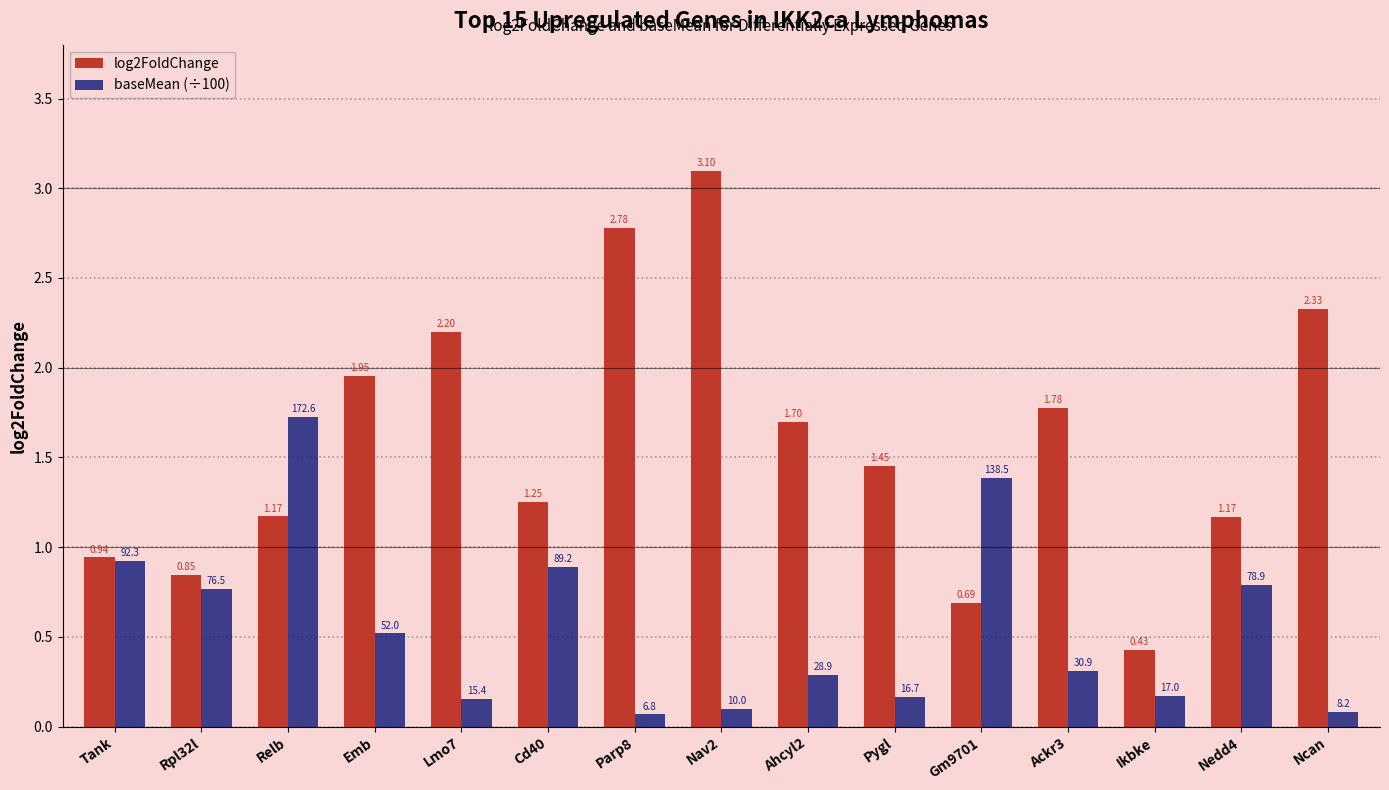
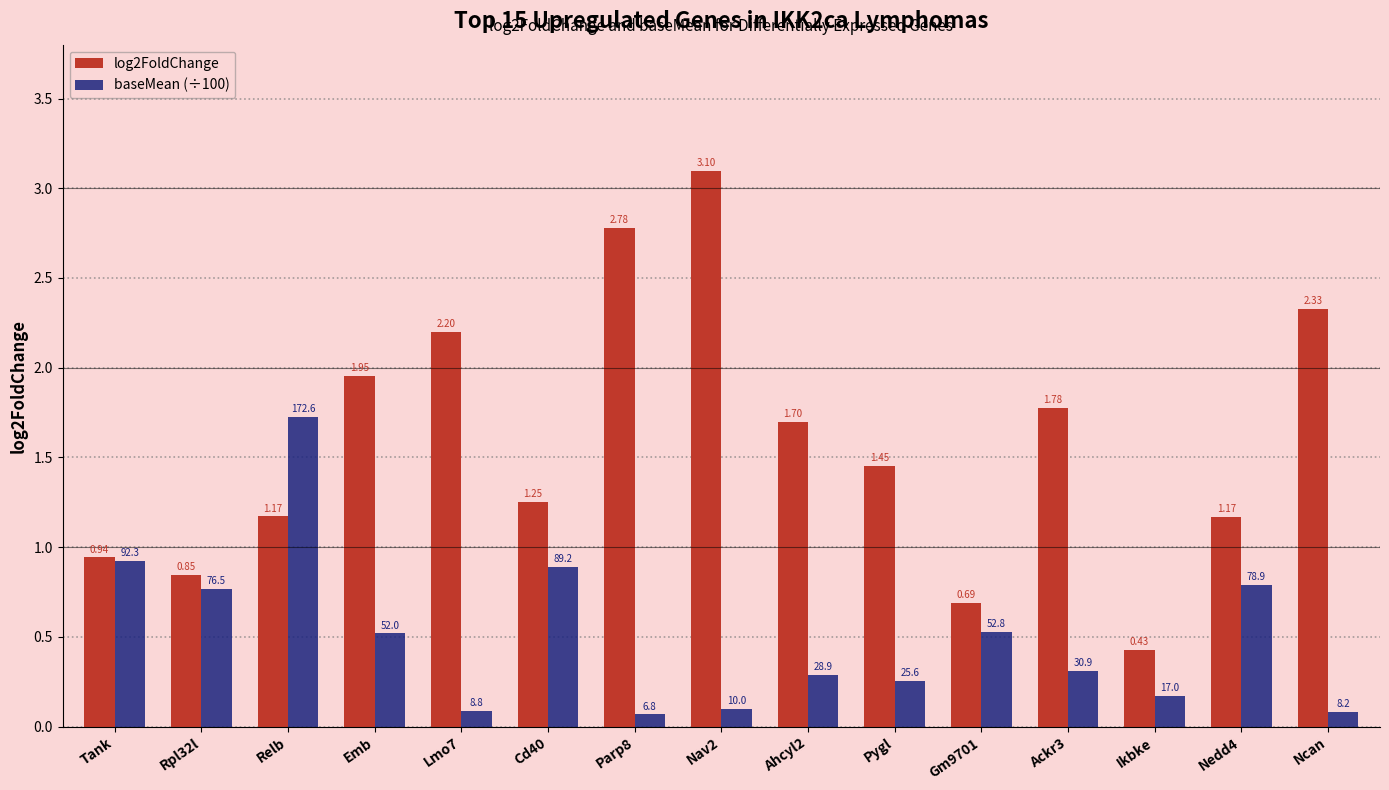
baseMean (÷100), Lmo7: 15.4 -> 8.8
baseMean (÷100), Pygl: 16.7 -> 25.6
baseMean (÷100), Gm9701: 138.5 -> 52.8
